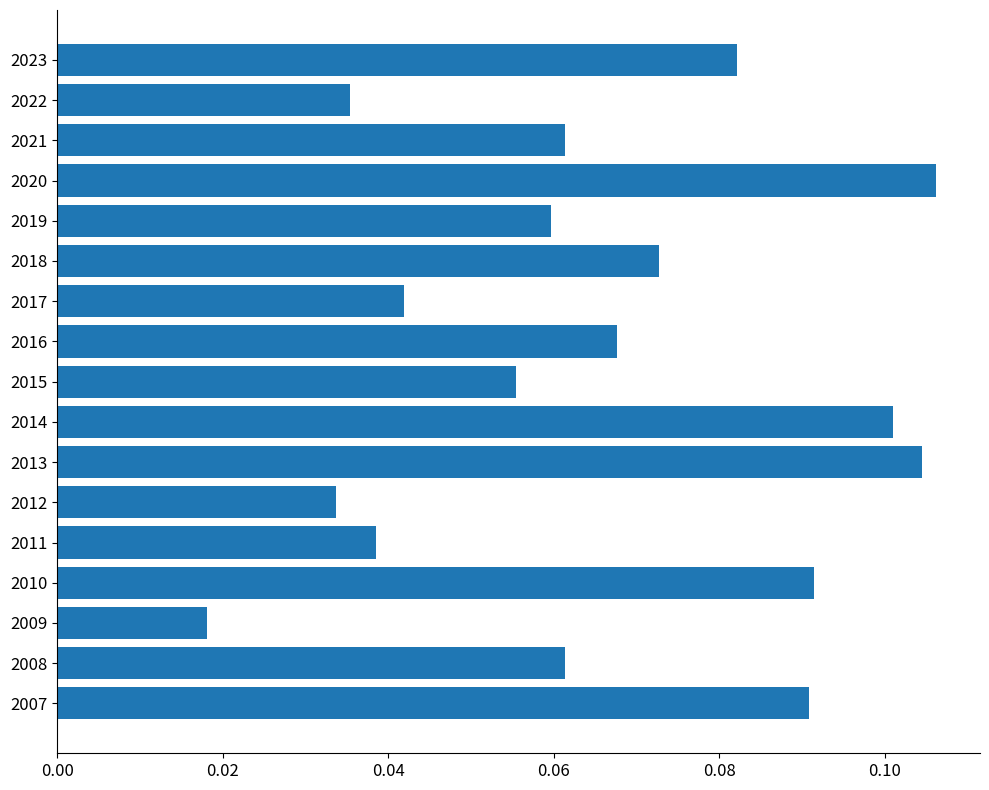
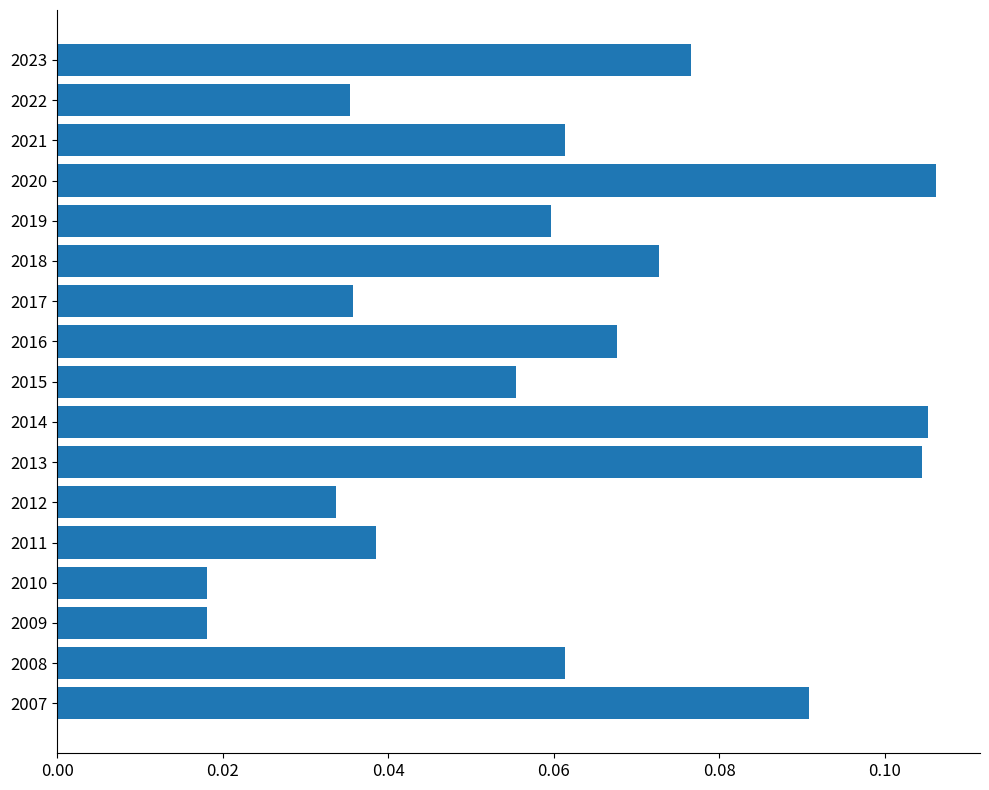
2023: 0.082 -> 0.077
2017: 0.042 -> 0.036
2014: 0.101 -> 0.105
2010: 0.091 -> 0.018
